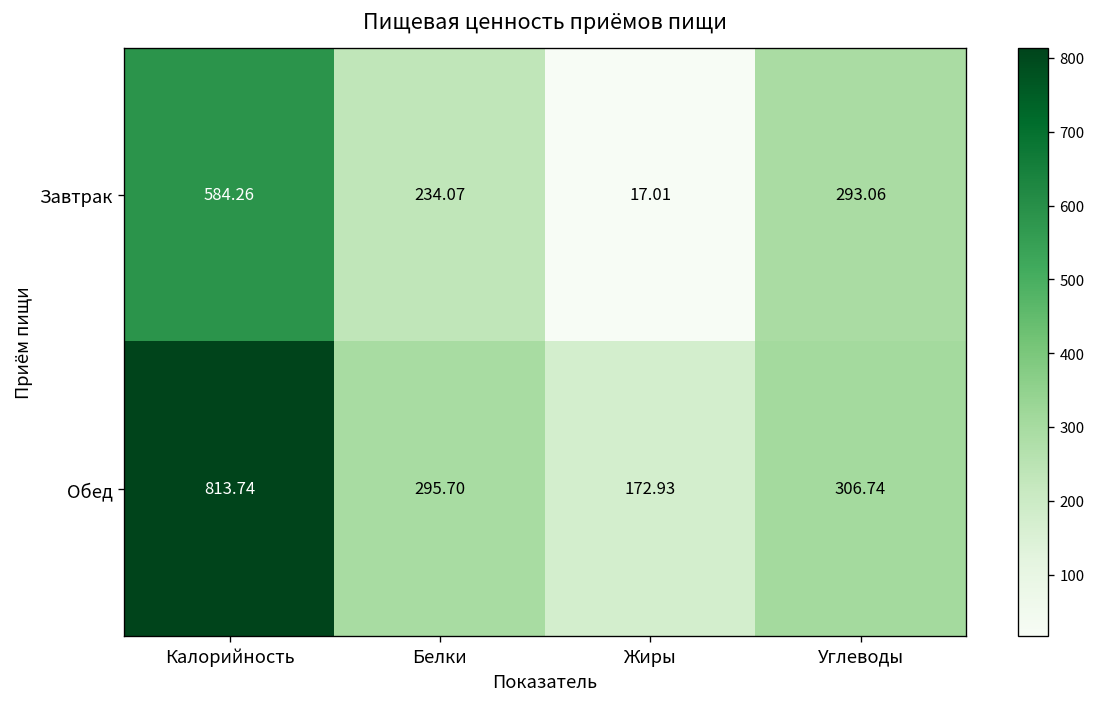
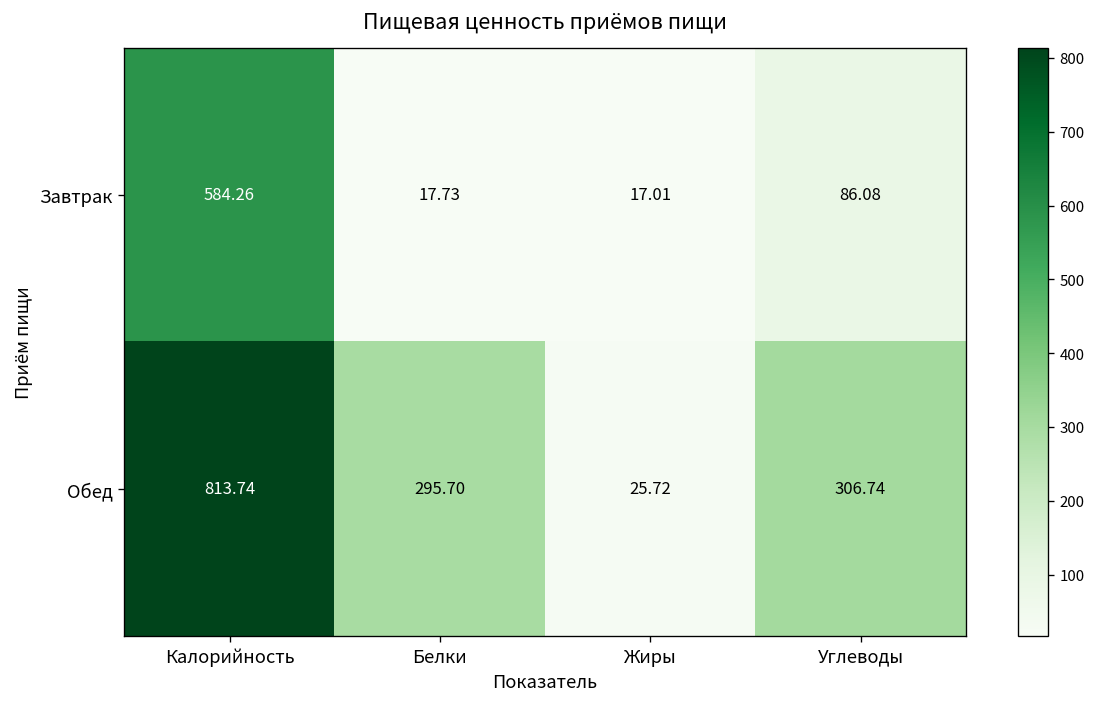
Завтрак, Белки: 234.07 -> 17.73
Завтрак, Углеводы: 293.06 -> 86.08
Обед, Жиры: 172.93 -> 25.72
